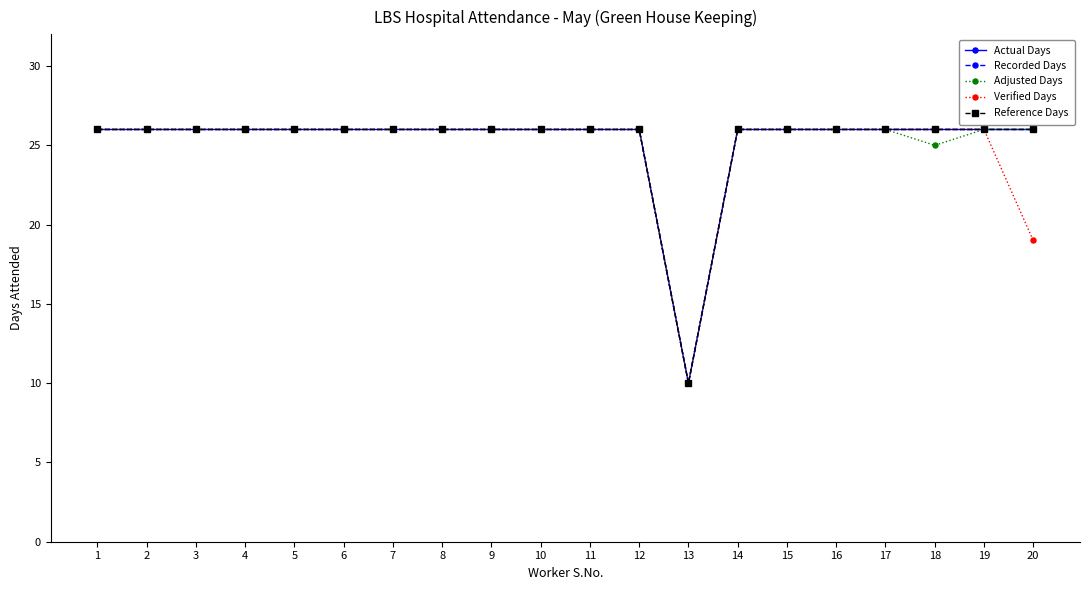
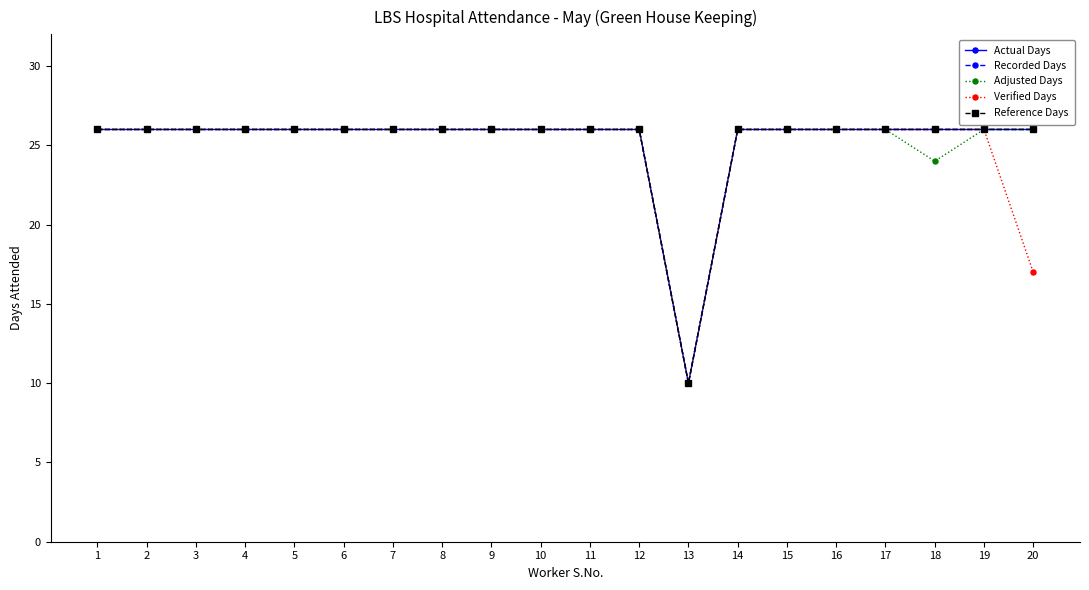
Adjusted Days, 18: 25 -> 24
Verified Days, 20: 19 -> 17
